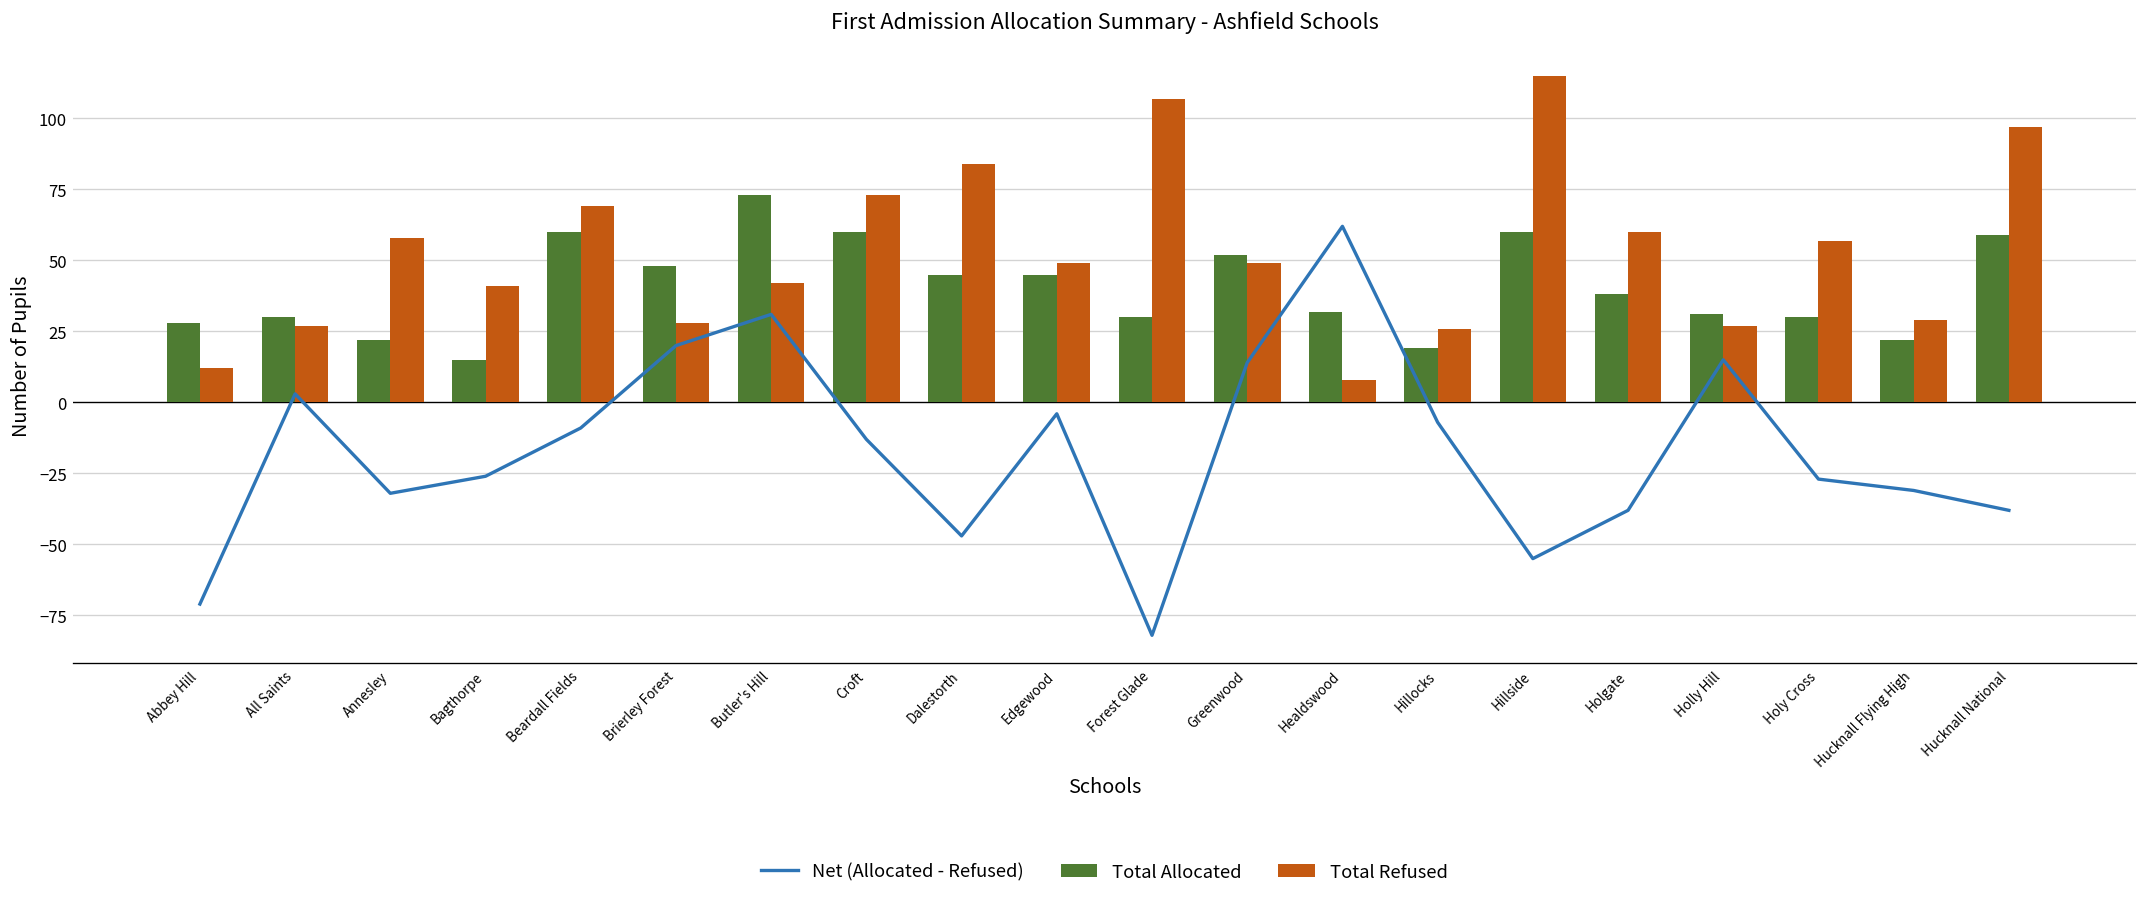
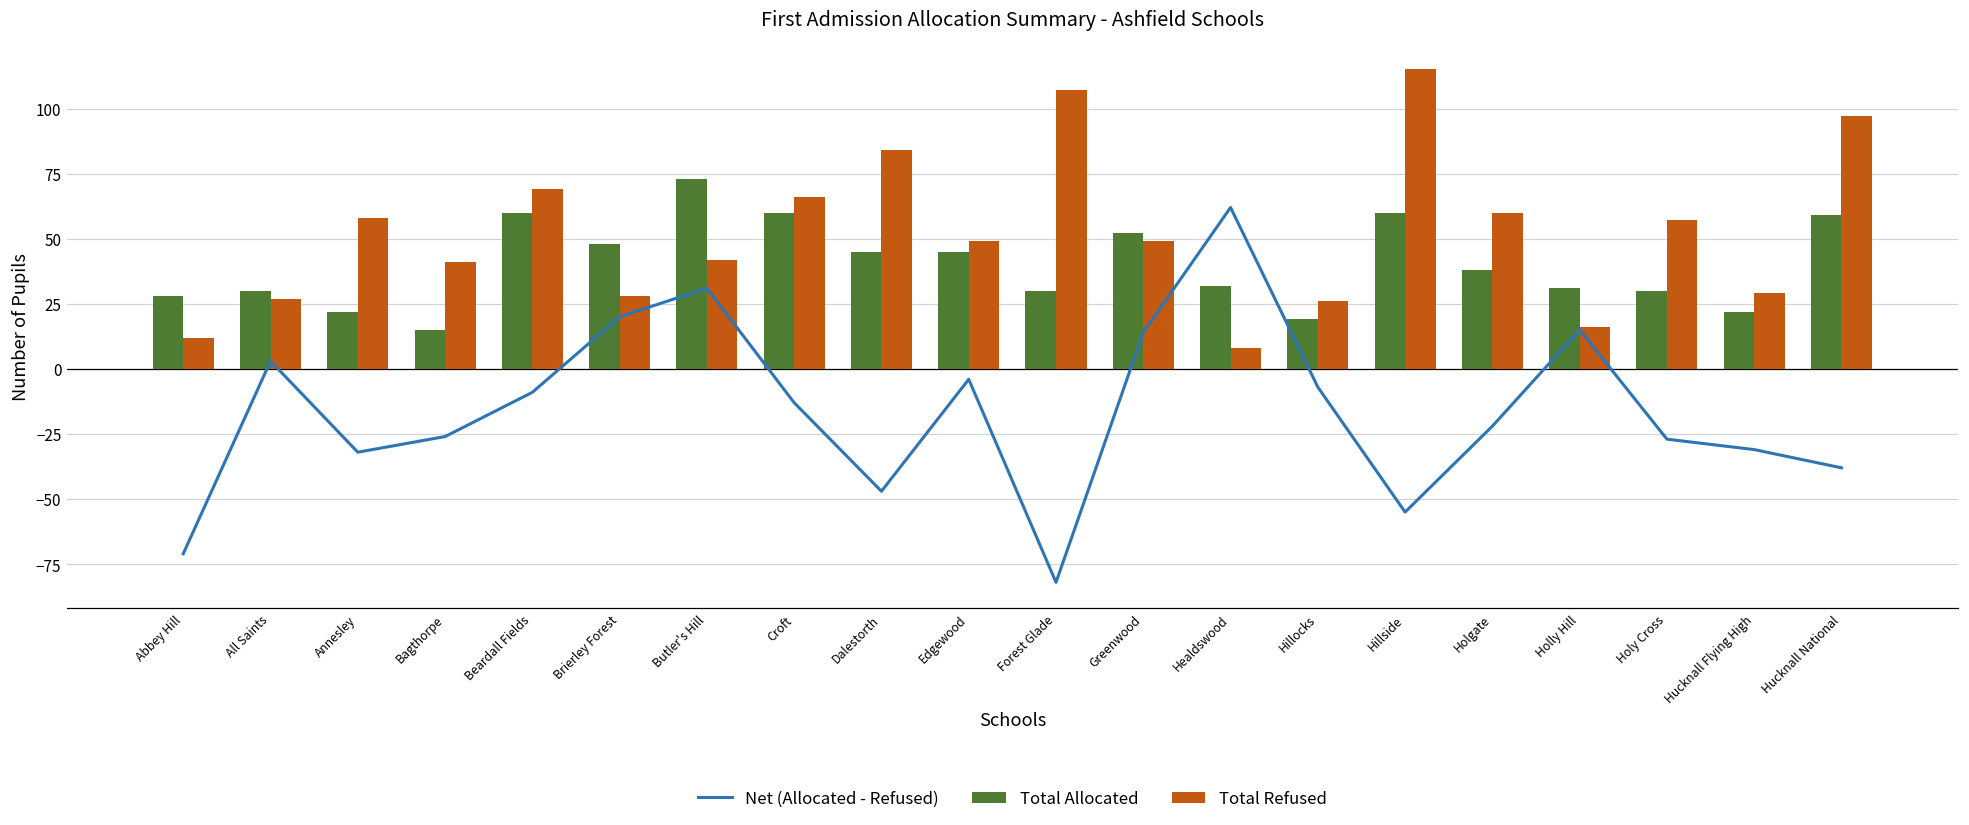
Total Refused, Croft: 73 -> 66
Net (Allocated - Refused), Holgate: -38 -> -22
Total Refused, Holly Hill: 27 -> 16
